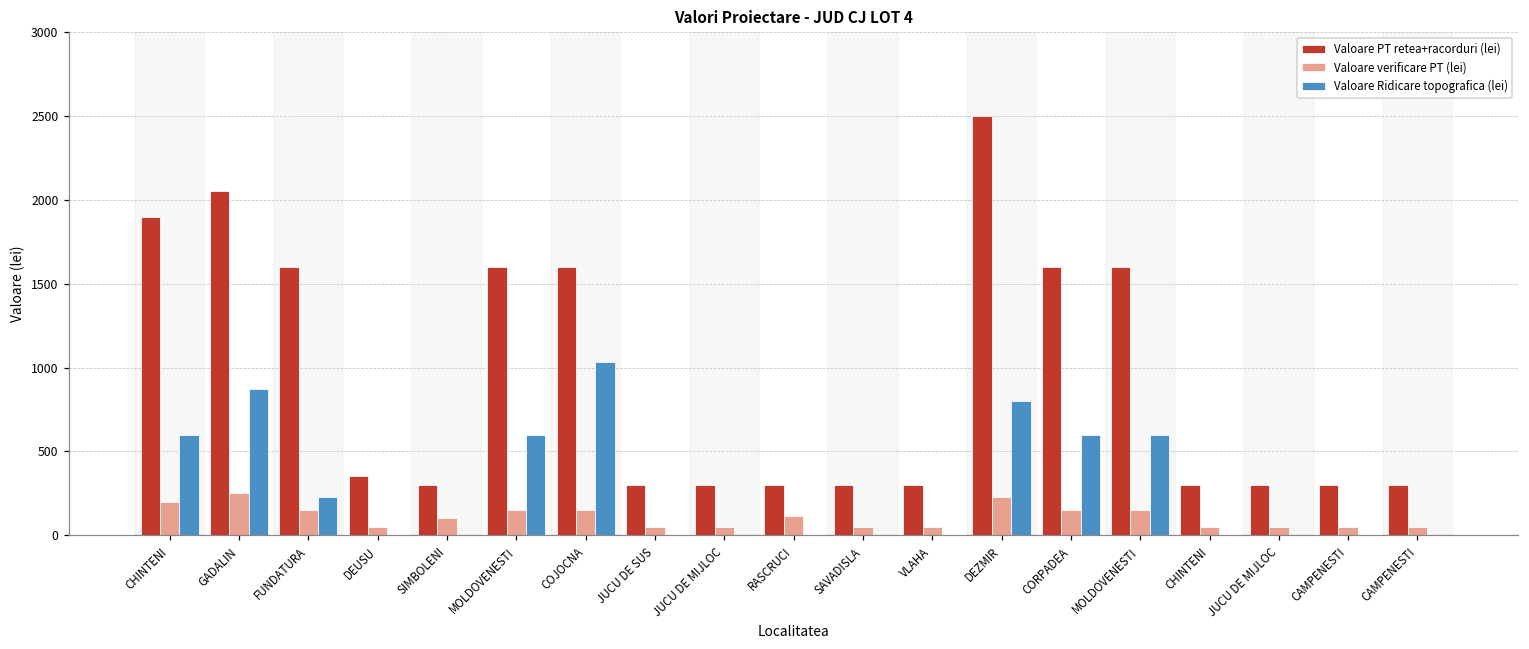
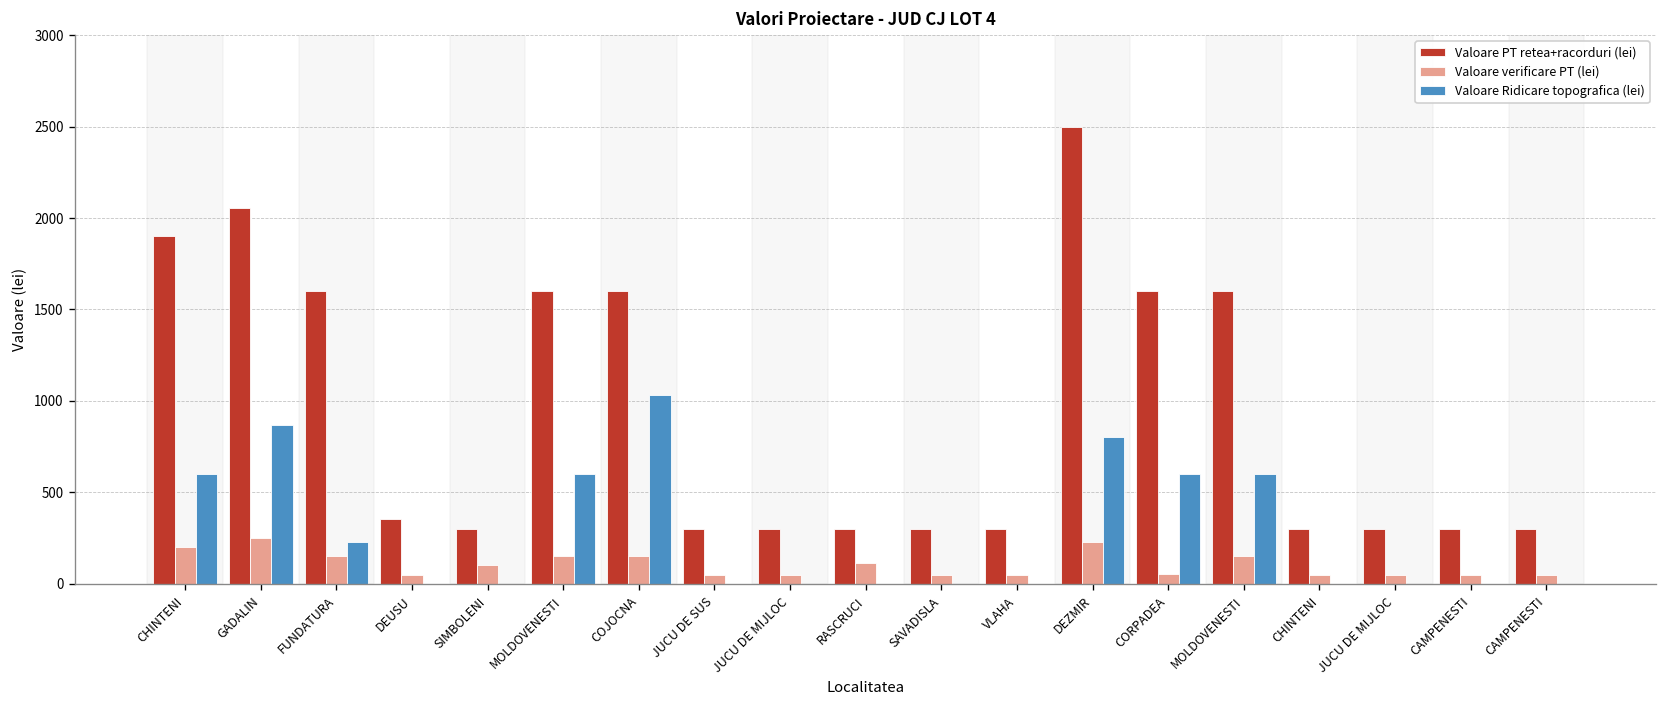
Valoare verificare PT (lei), CORPADEA: 150 -> 50
